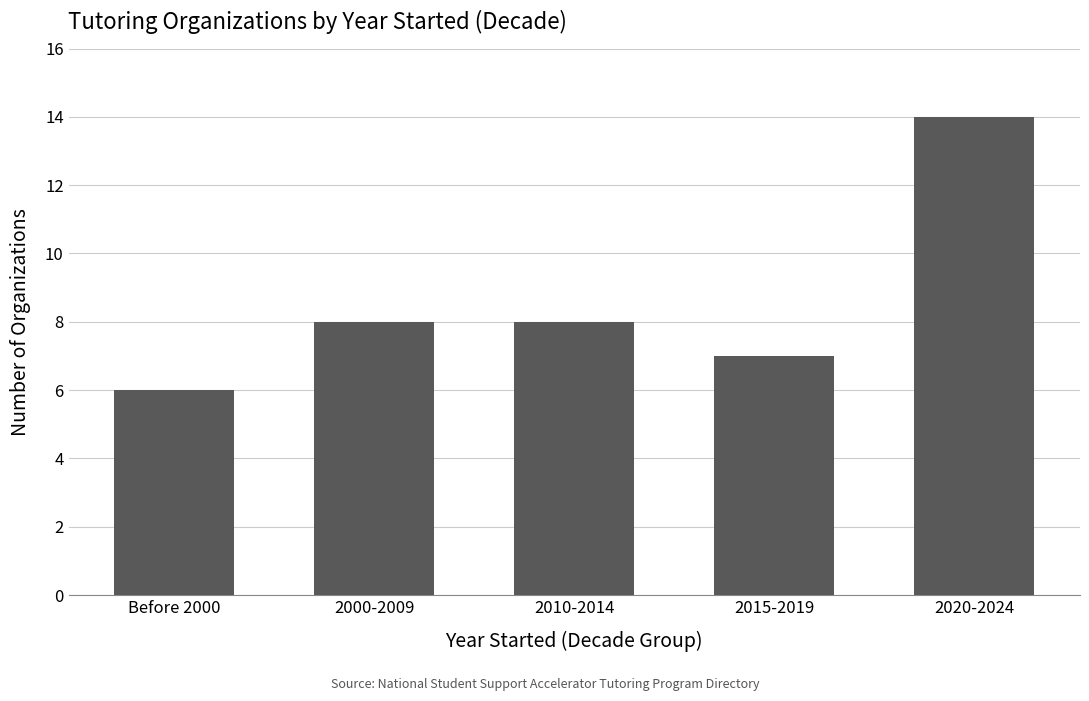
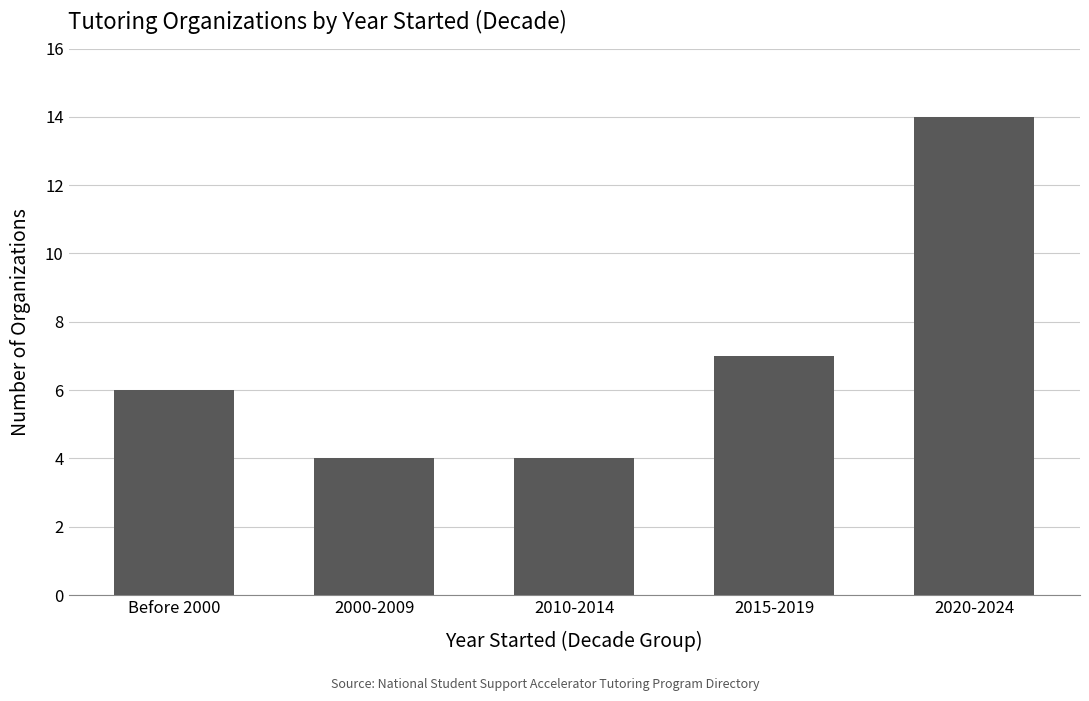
2000-2009: 8 -> 4
2010-2014: 8 -> 4
